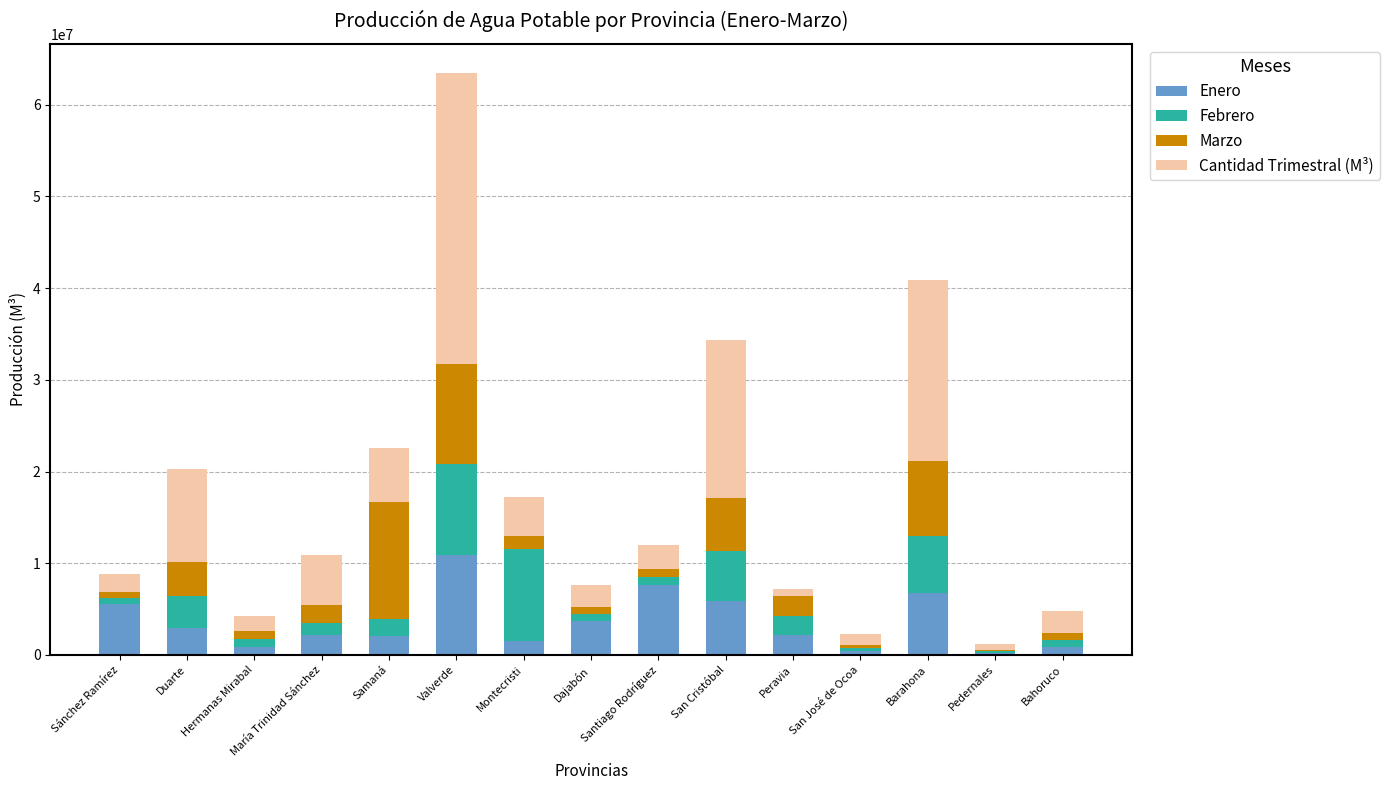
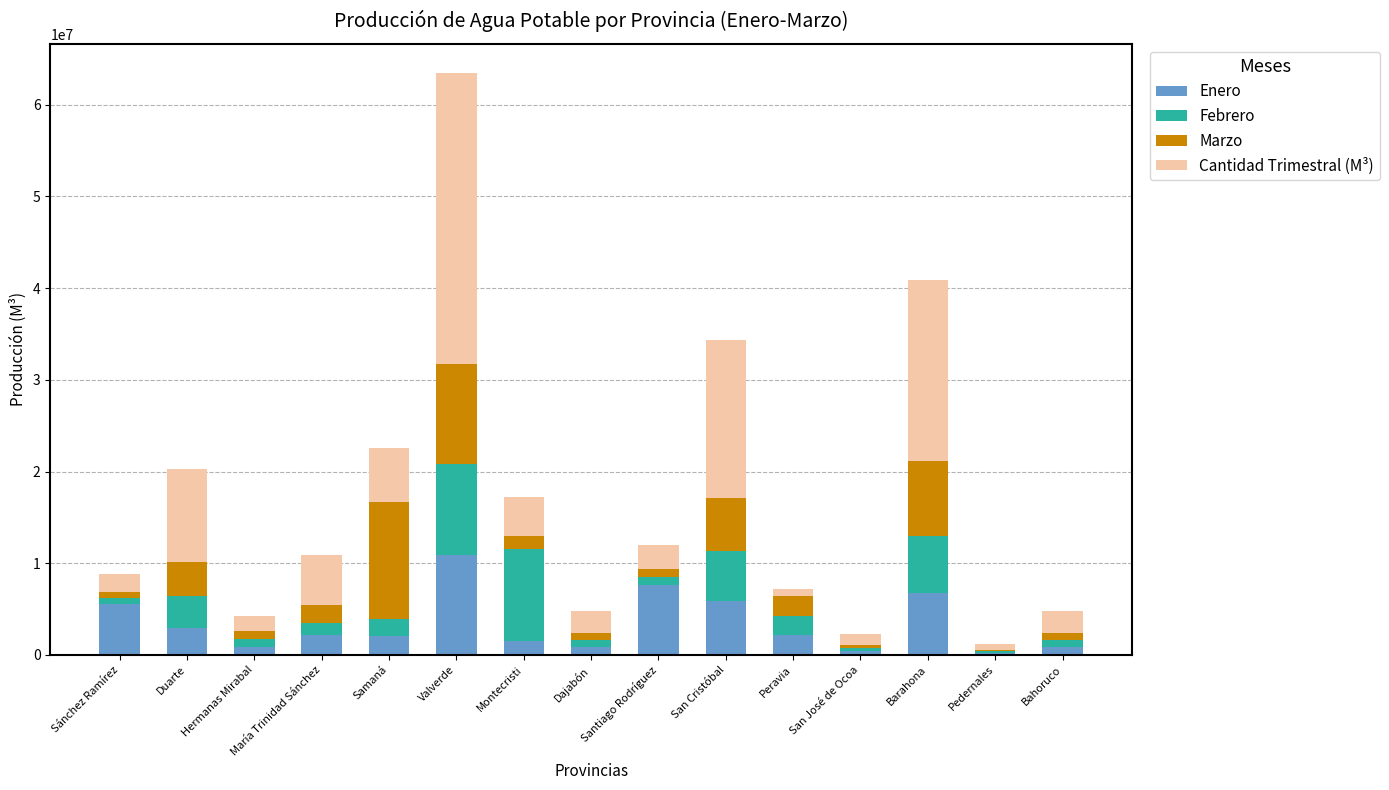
Enero, Dajabón: 4000000 -> 1000000
